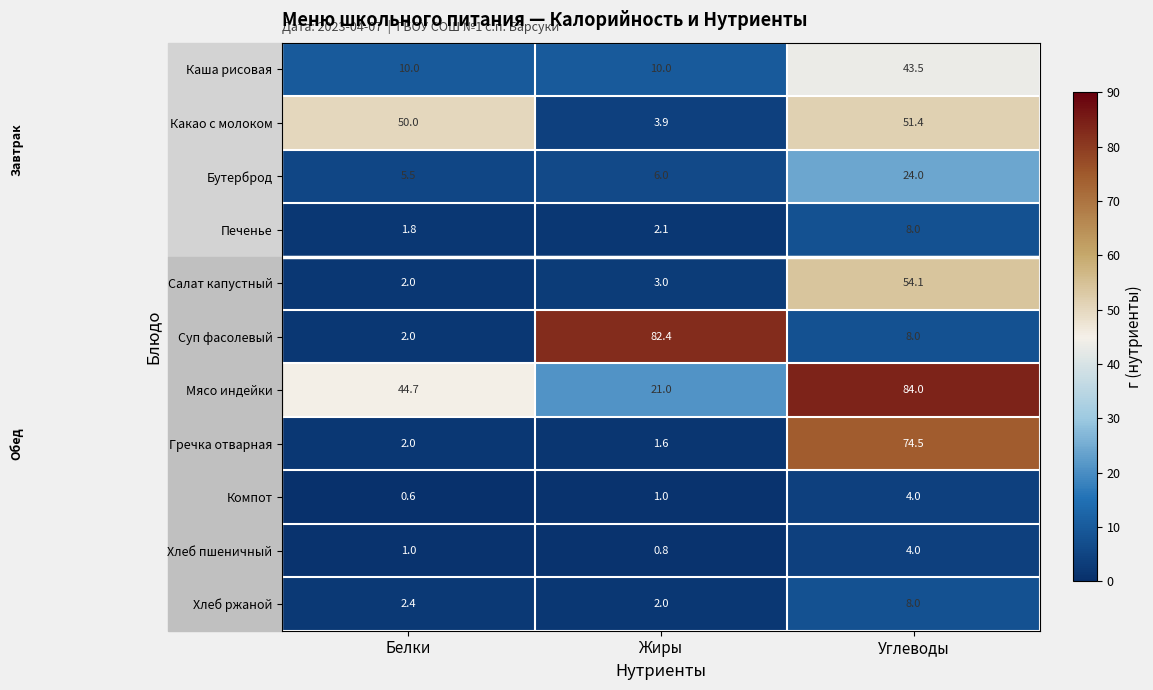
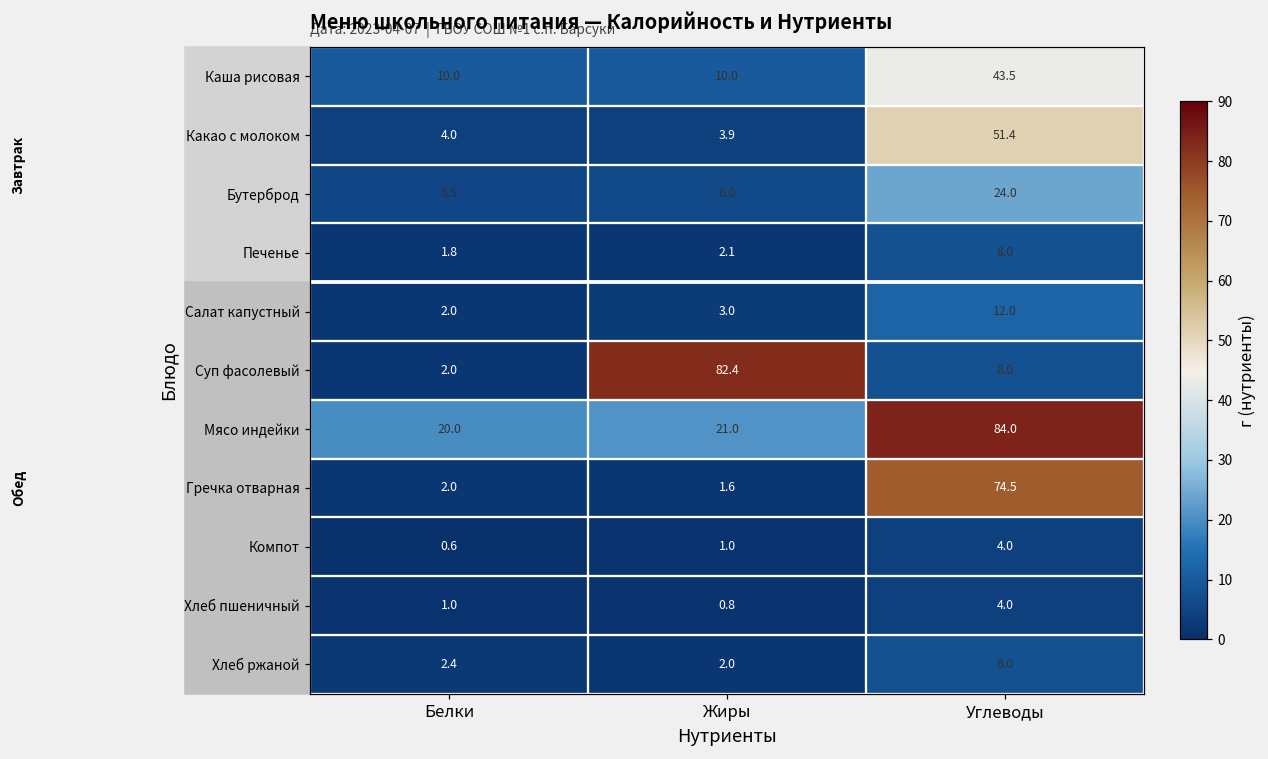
Какао с молоком, Белки: 50.0 -> 4.0
Салат капустный, Углеводы: 54.1 -> 12.0
Мясо индейки, Белки: 44.7 -> 20.0
